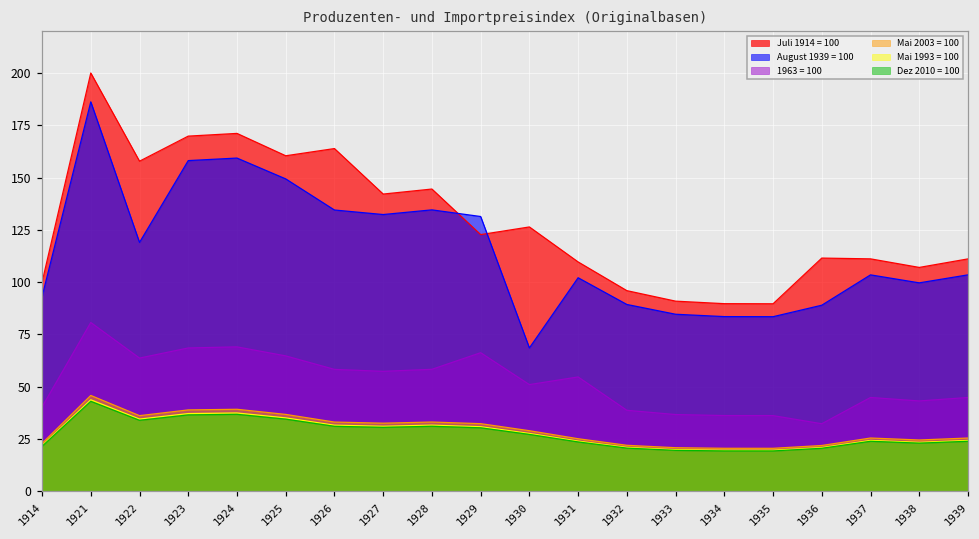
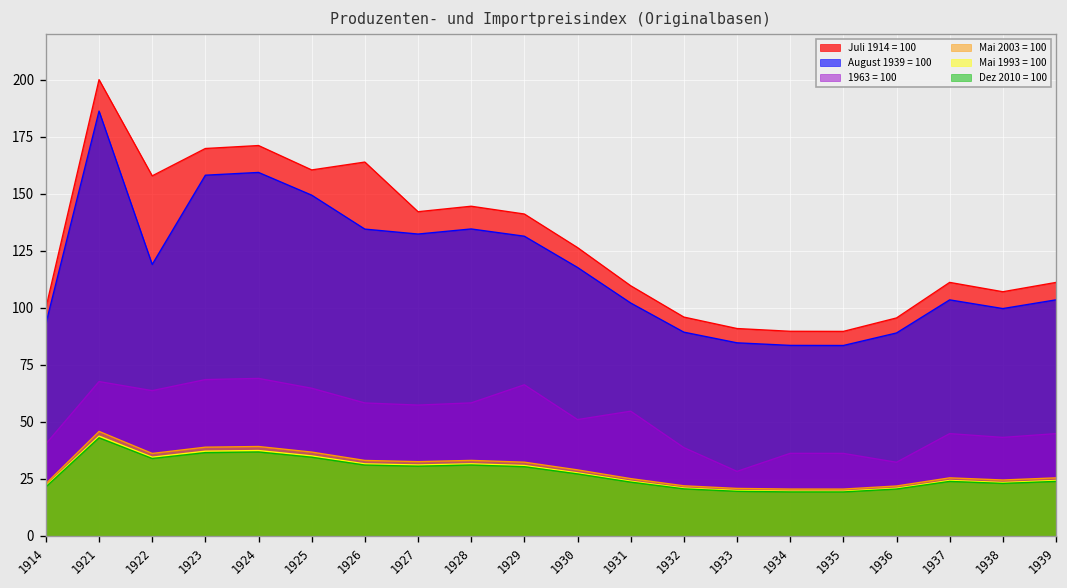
1963 = 100, 1921: 81 -> 68
Juli 1914 = 100, 1929: 123 -> 141
August 1939 = 100, 1930: 69 -> 118
1963 = 100, 1933: 37 -> 28
Juli 1914 = 100, 1936: 112 -> 96
